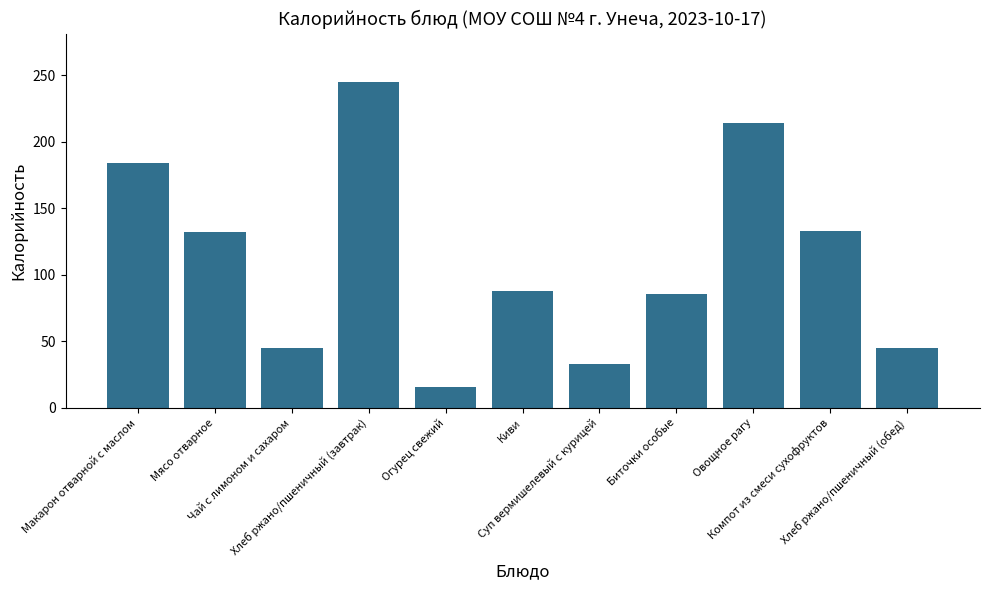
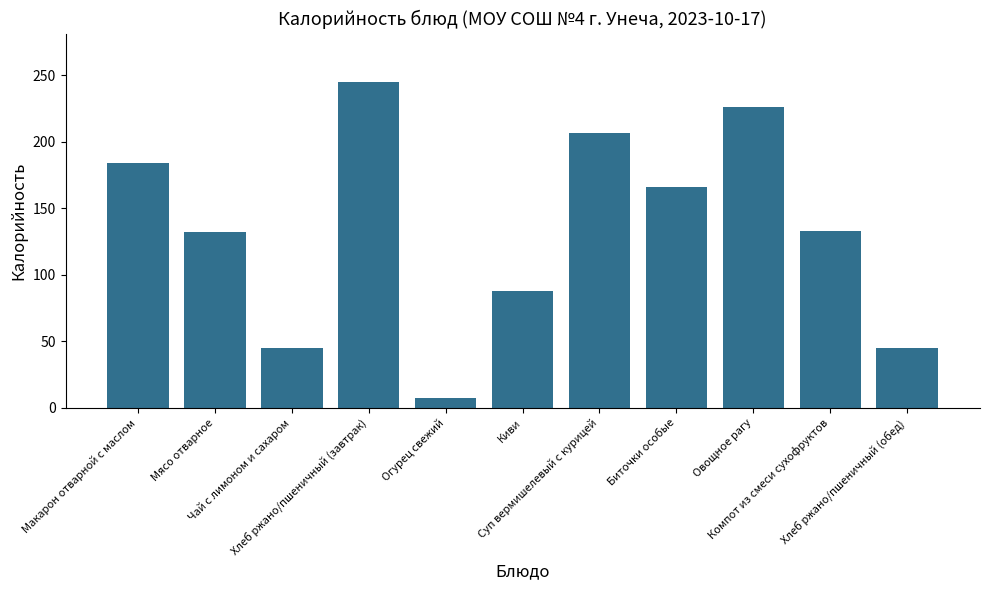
Огурец свежий: 15 -> 7
Суп вермишелевый с курицей: 33 -> 206
Биточки особые: 85 -> 166
Овощное рагу: 215 -> 226
